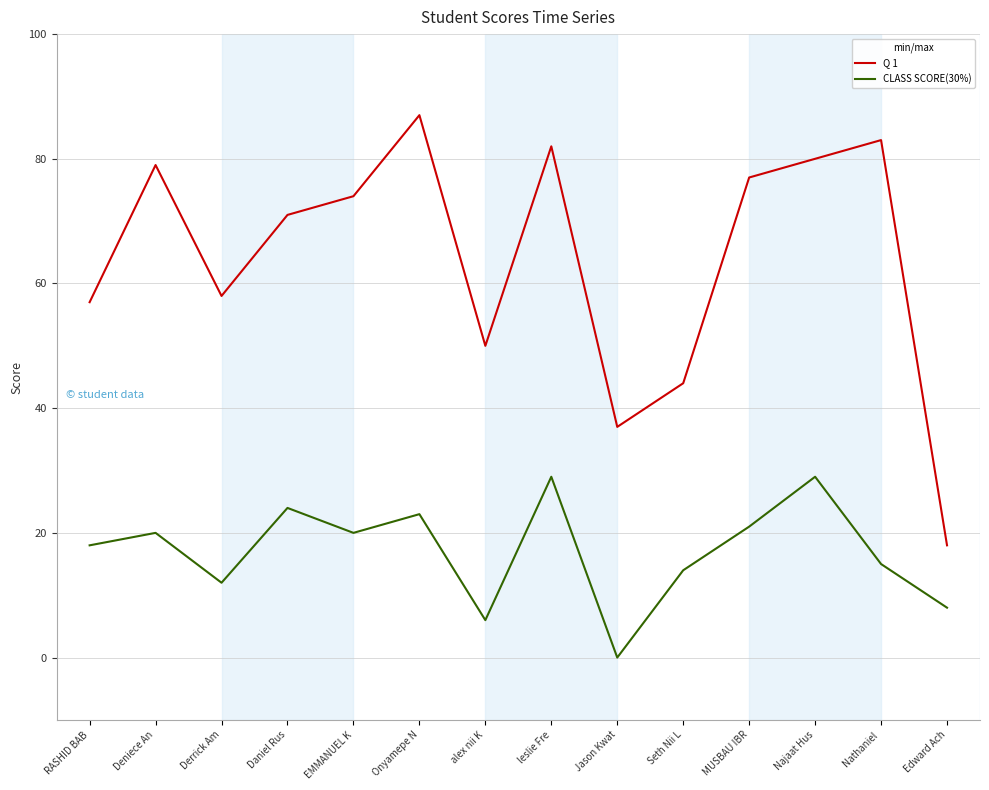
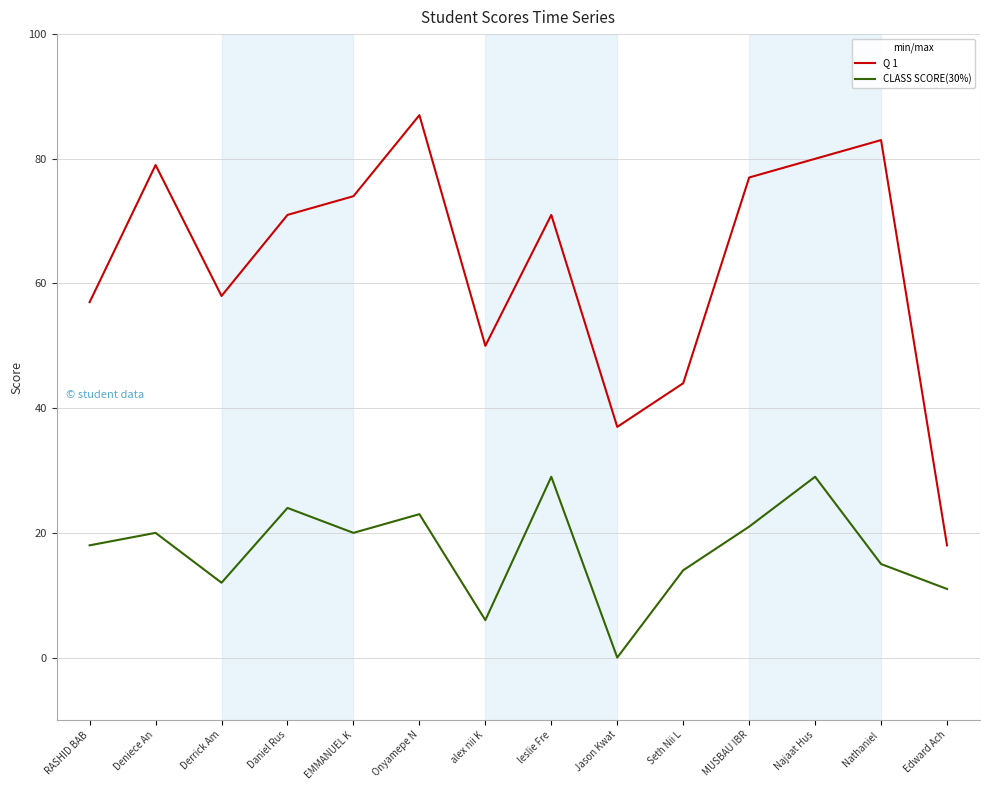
Q 1, leslie Fre: 82 -> 71
CLASS SCORE(30%), Edward Ach: 8 -> 11
